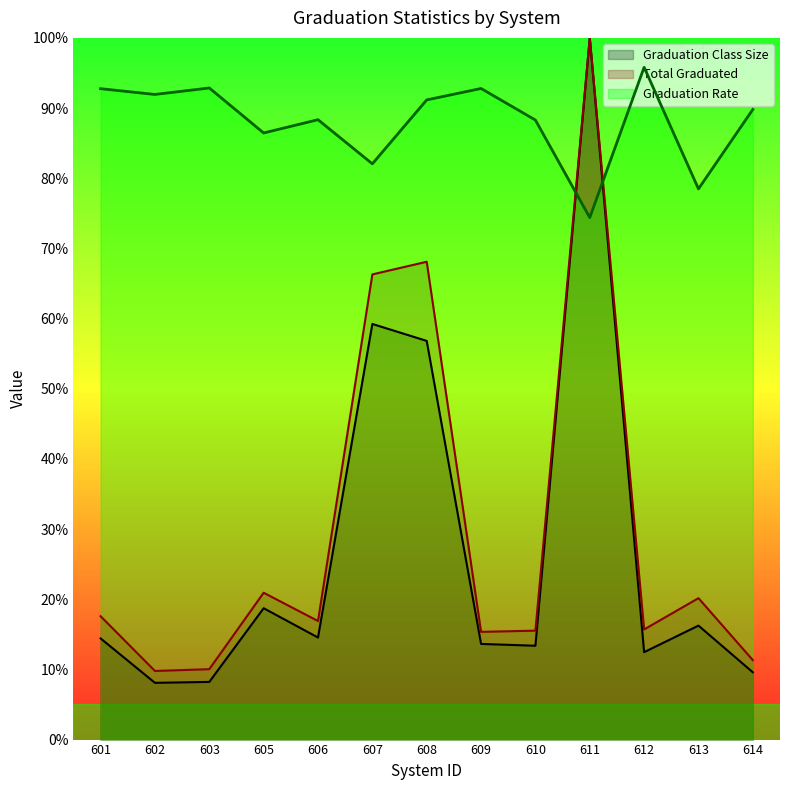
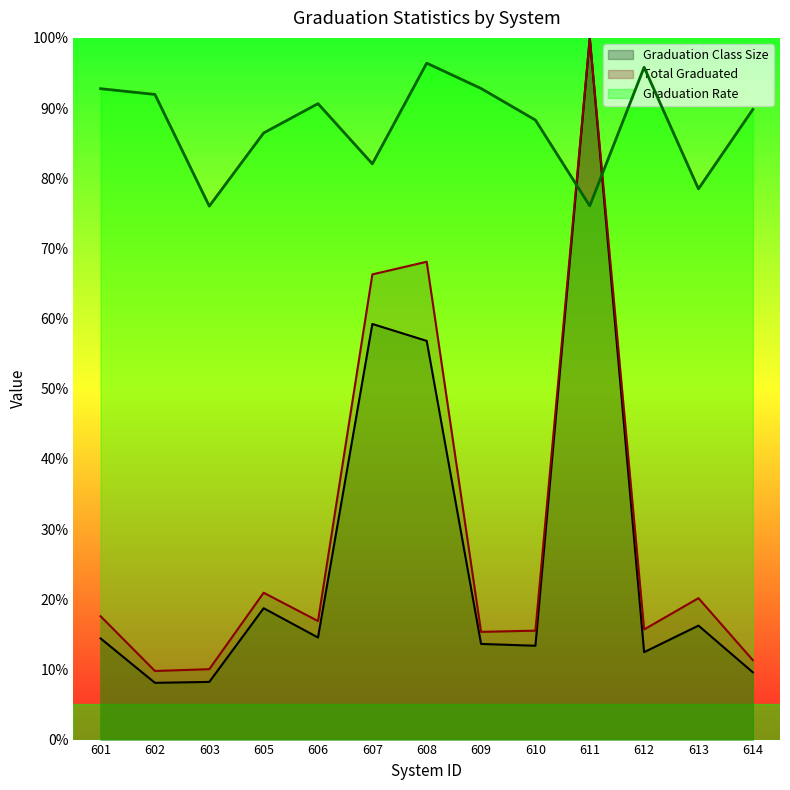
Graduation Rate, 603: 93% -> 76%
Graduation Rate, 606: 88% -> 91%
Graduation Rate, 608: 91% -> 96%
Graduation Rate, 611: 74% -> 76%
